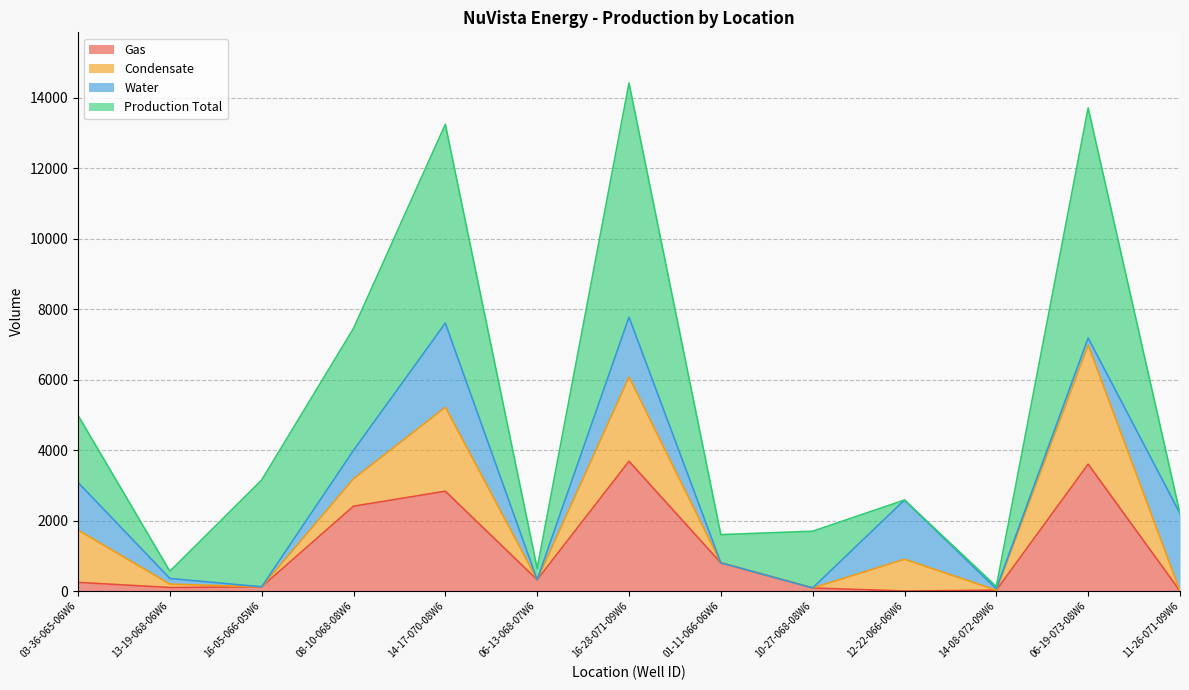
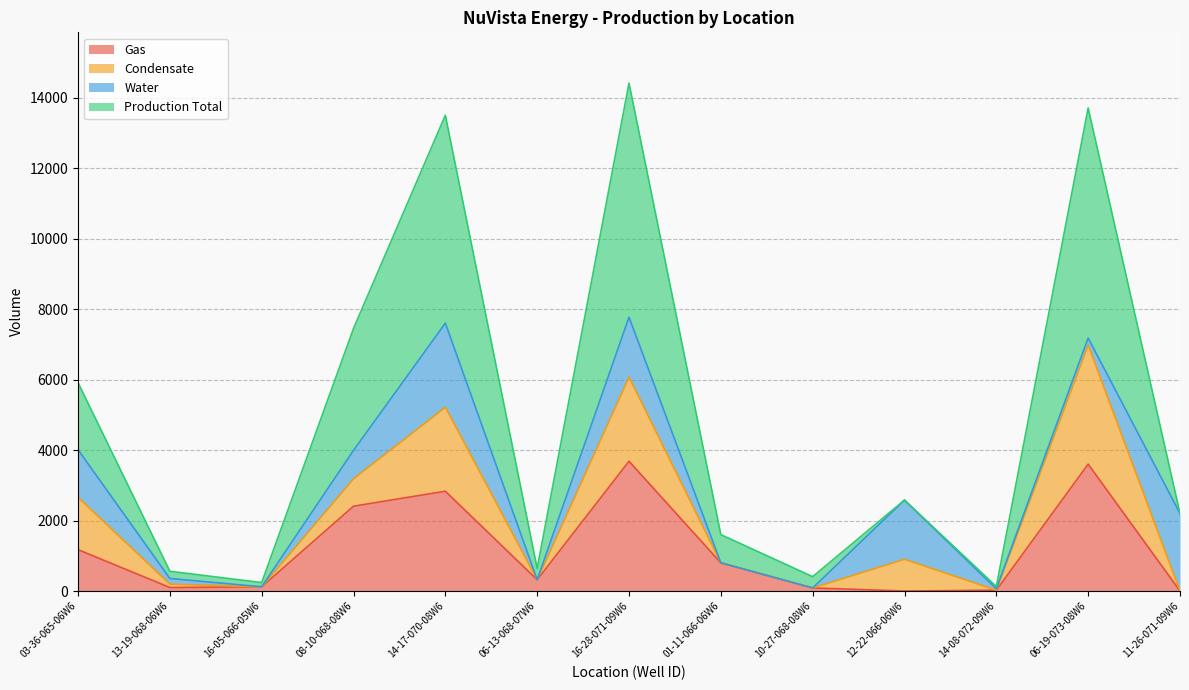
Gas, 03-36-065-06W6: 200 -> 1200
Production Total, 16-05-066-05W6: 3000 -> 100
Production Total, 14-17-070-08W6: 5600 -> 5900
Production Total, 10-27-068-08W6: 1600 -> 300
